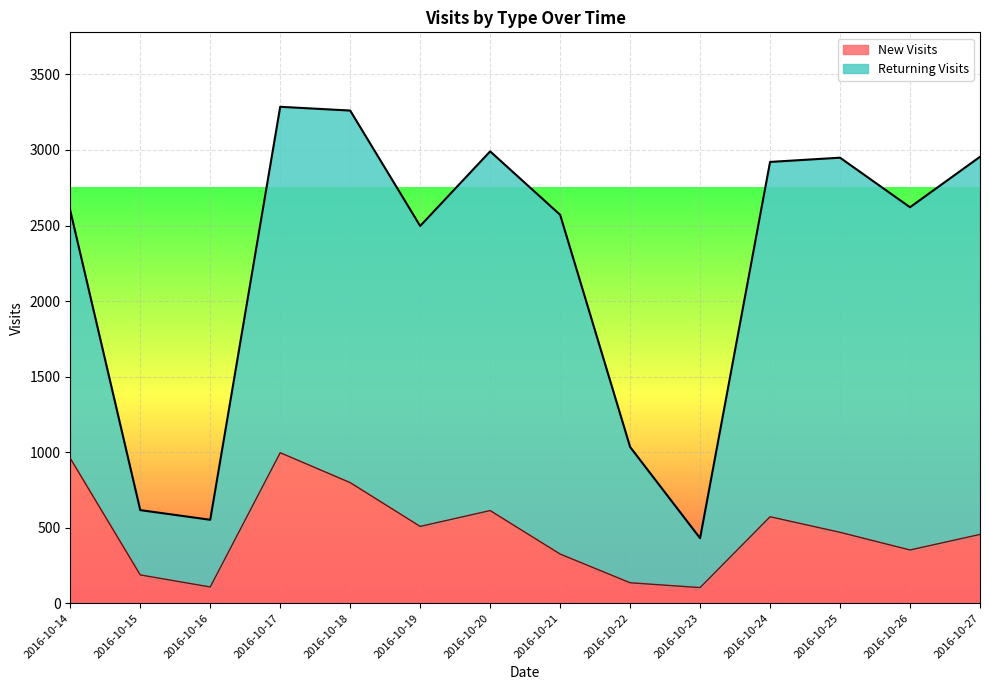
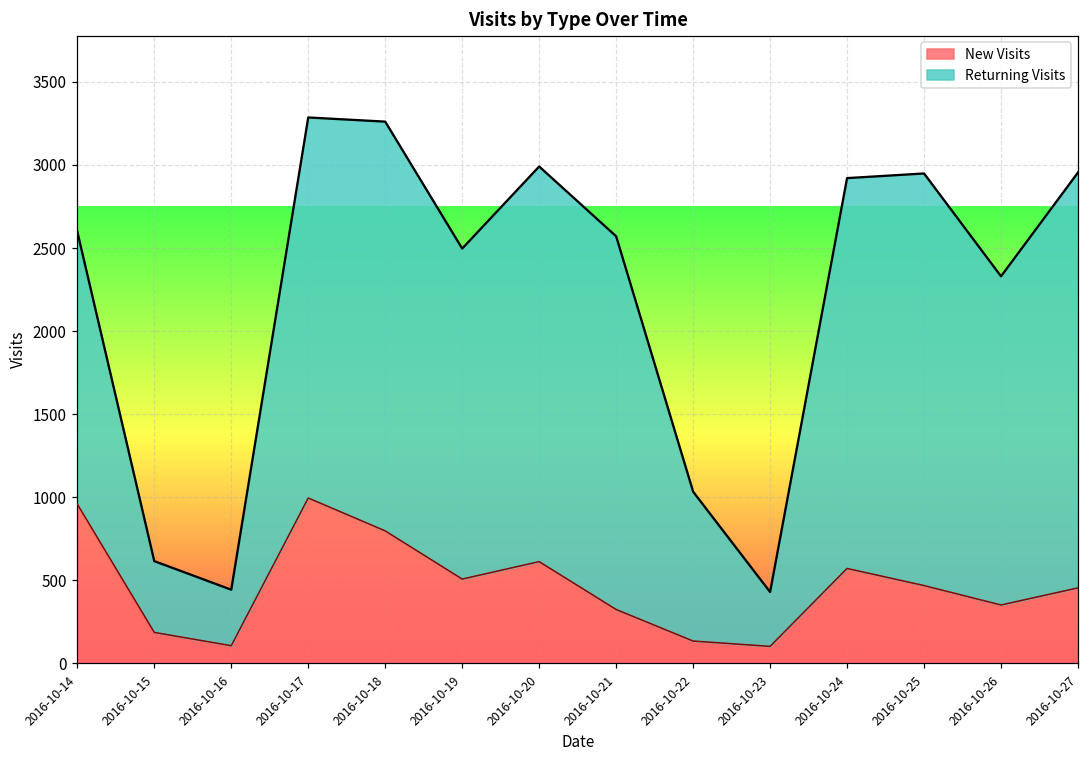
Returning Visits, 2016-10-16: 450 -> 340
Returning Visits, 2016-10-26: 2270 -> 1980
